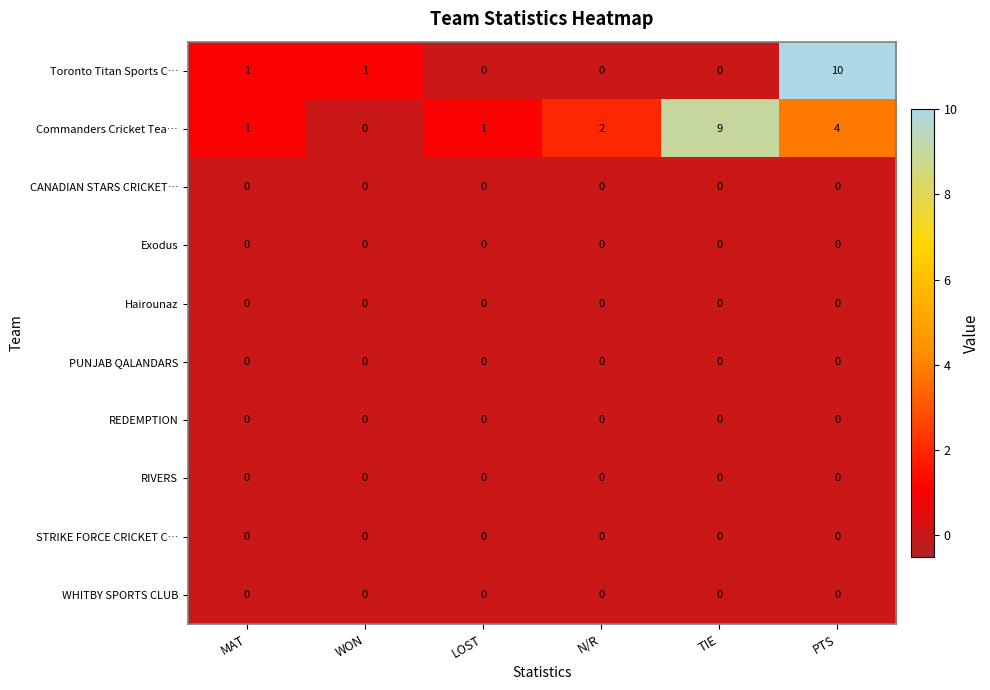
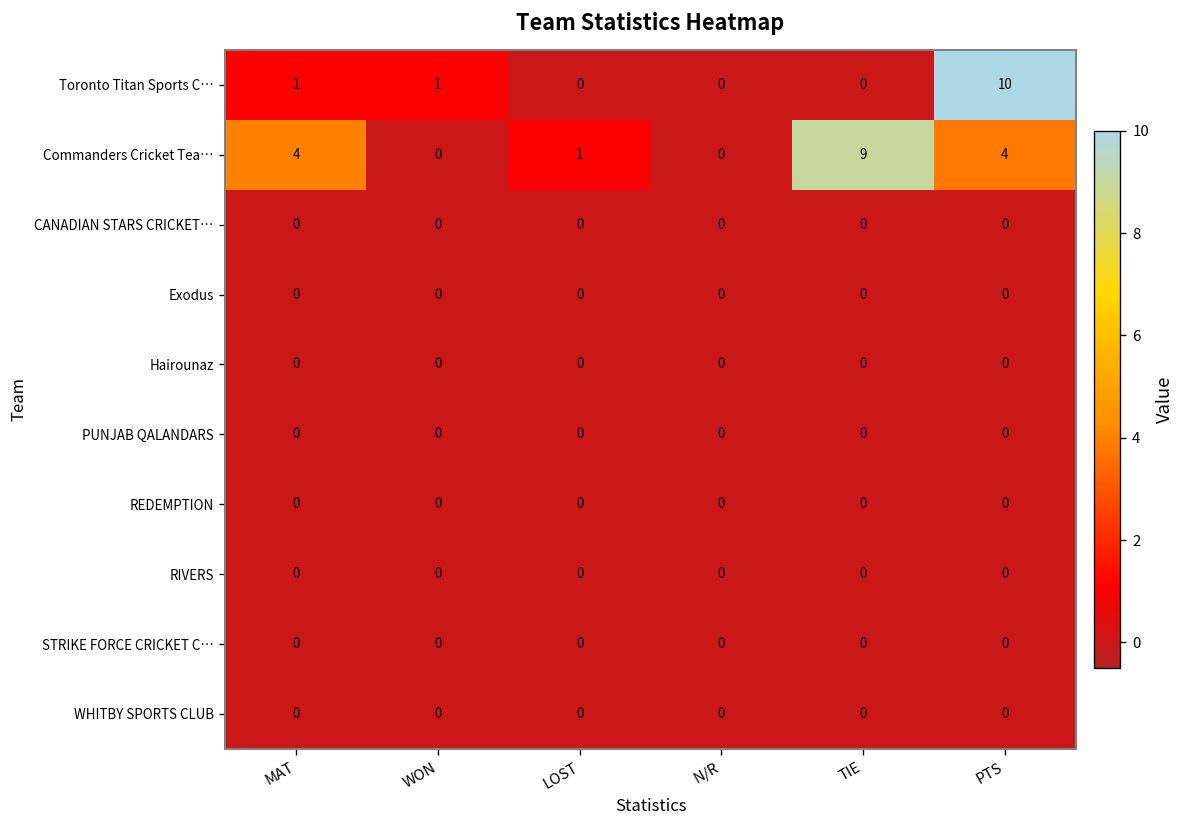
Commanders Cricket Tea…, MAT: 1 -> 4
Commanders Cricket Tea…, N/R: 2 -> 0
